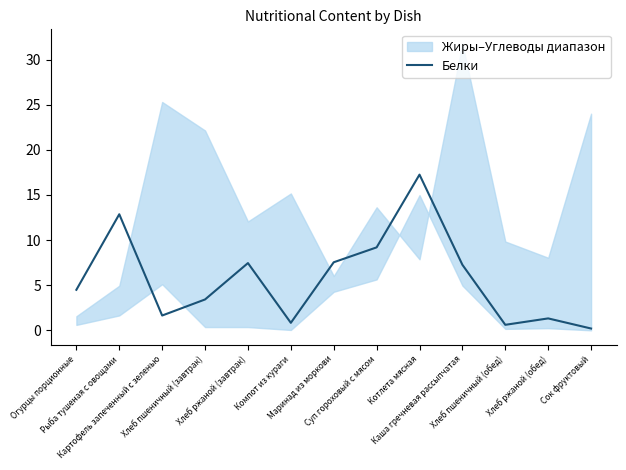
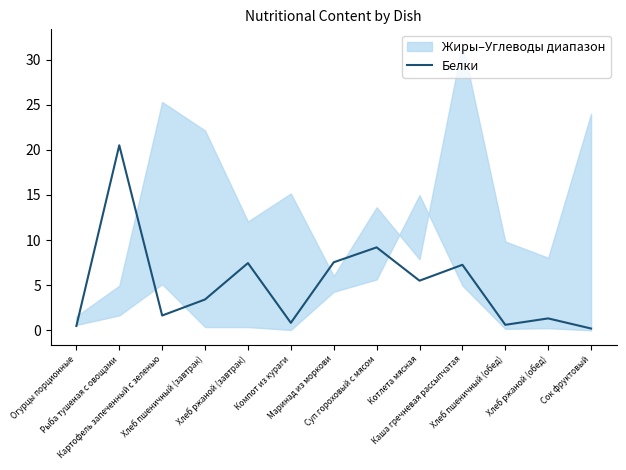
Белки, Огурцы порционные: 4 -> 0
Белки, Рыба тушеная с овощами: 13 -> 21
Белки, Котлета мясная: 17 -> 6
